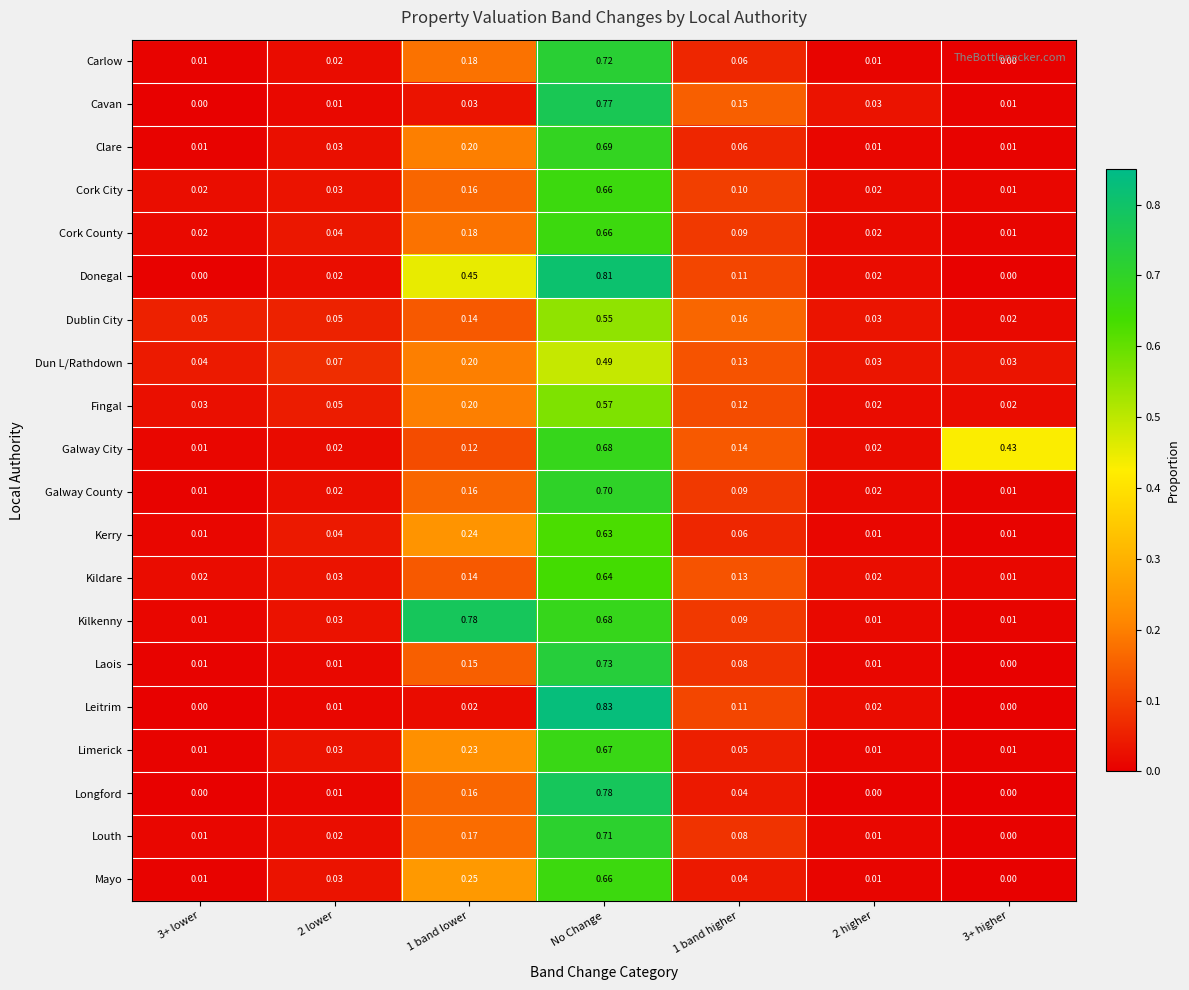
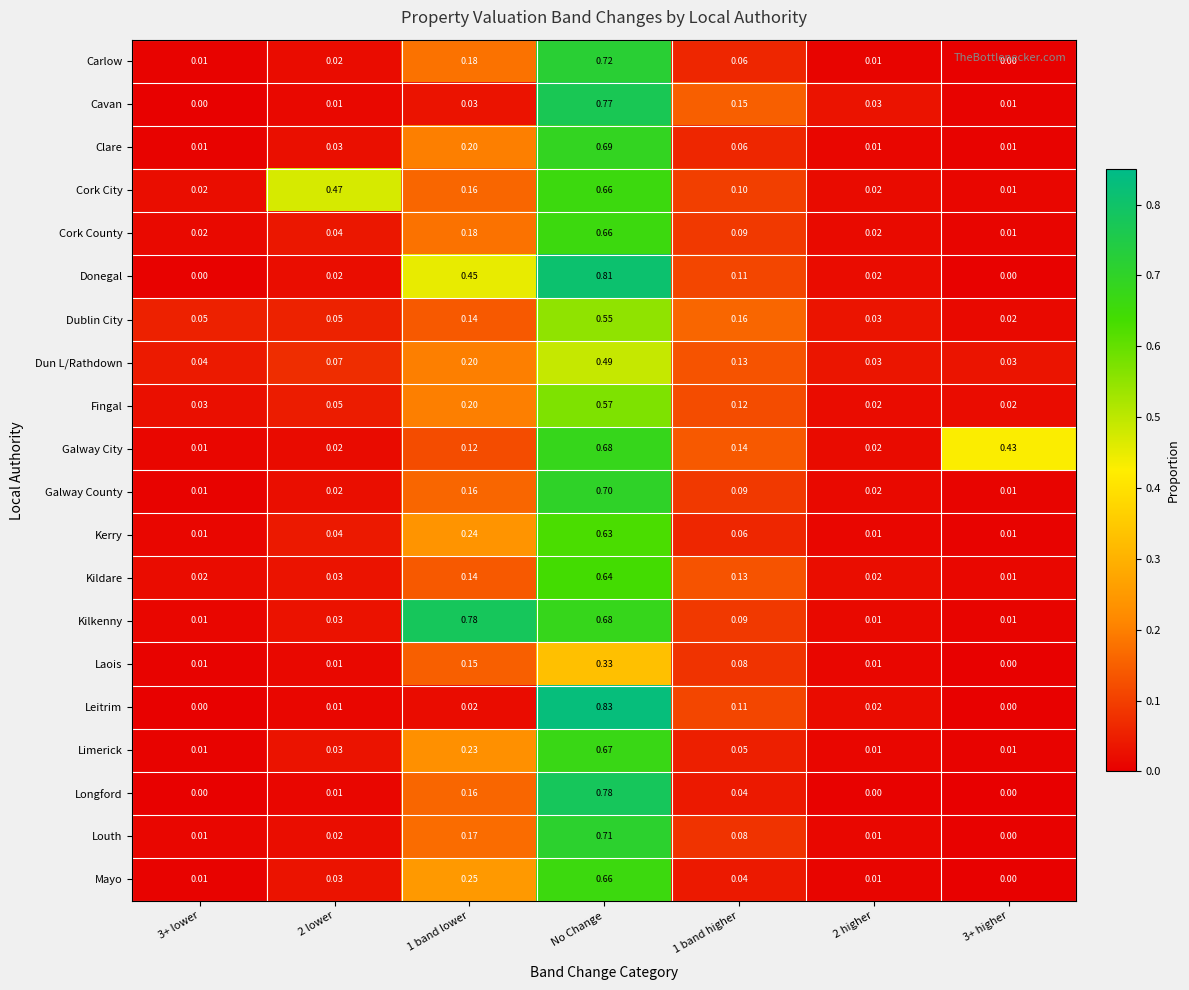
Cork City, 2 lower: 0.03 -> 0.47
Laois, No Change: 0.73 -> 0.33
